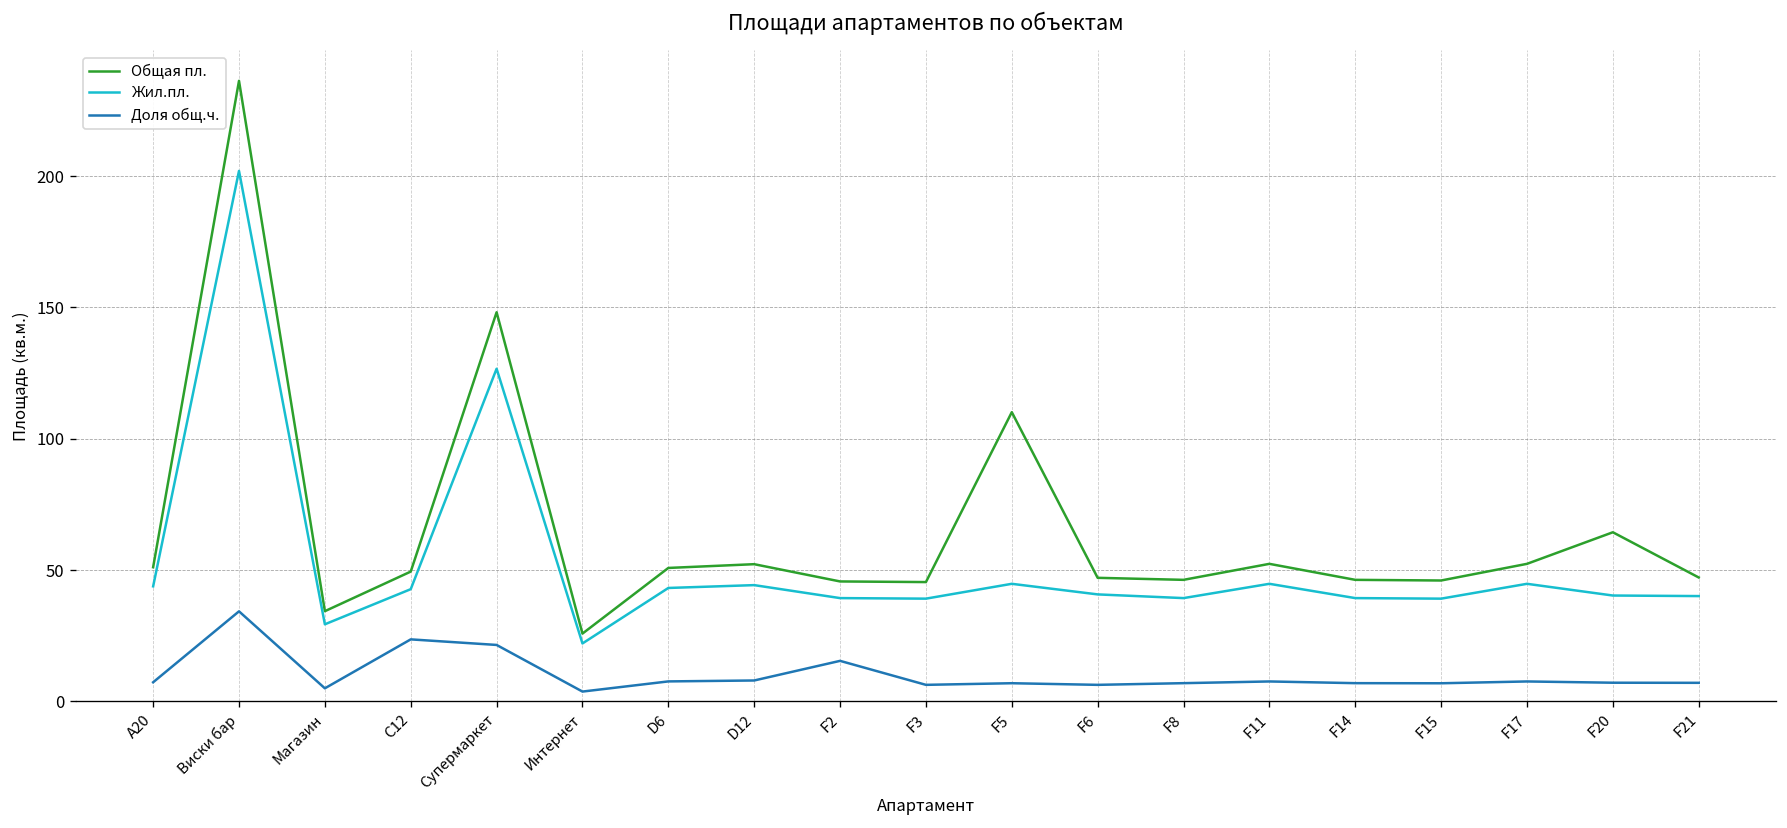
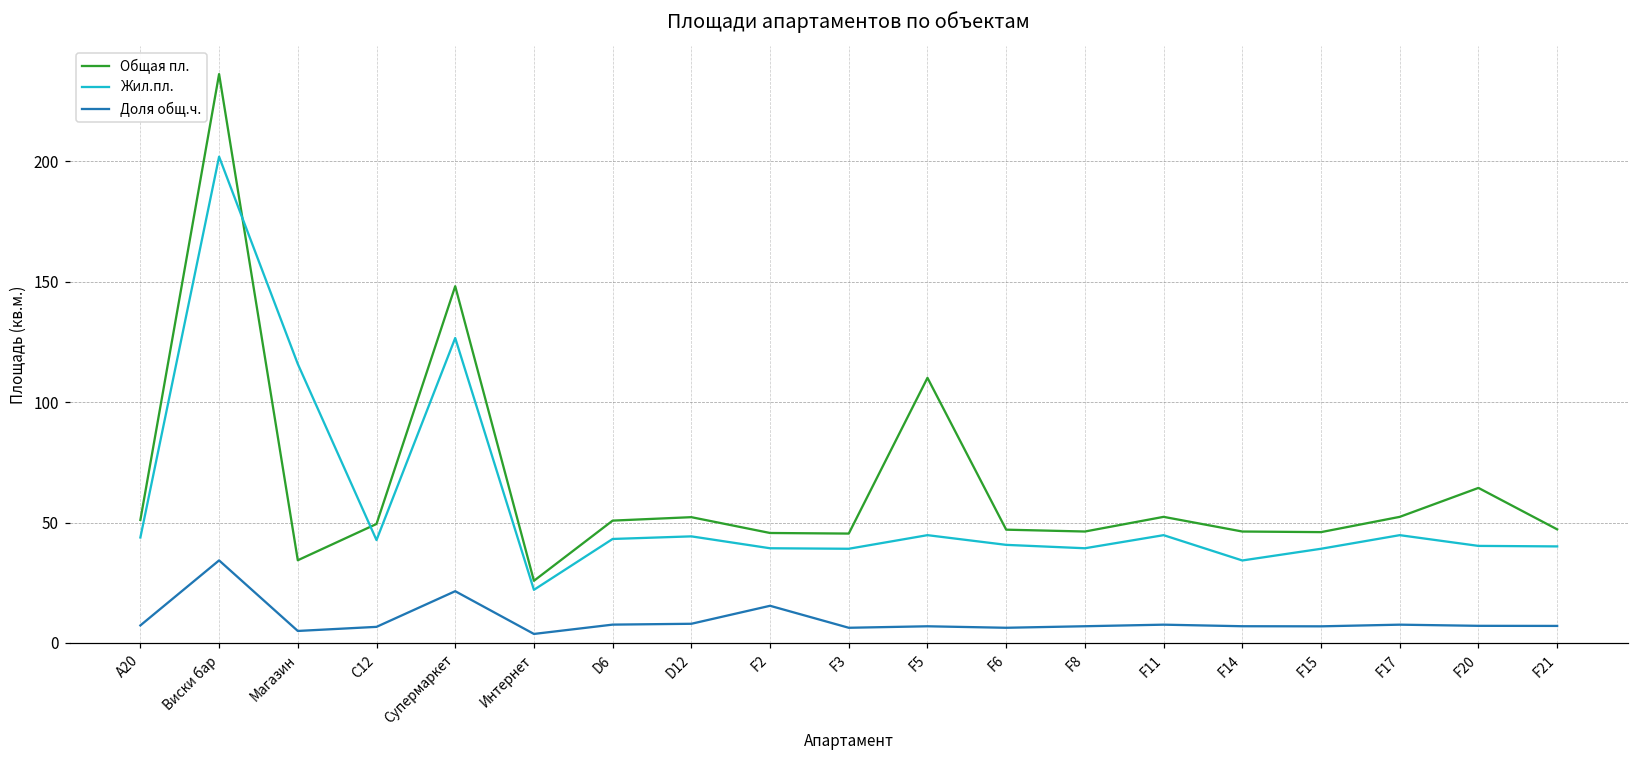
Жил.пл., Магазин: 29 -> 116
Доля общ.ч., C12: 24 -> 7
Жил.пл., F14: 39 -> 34
